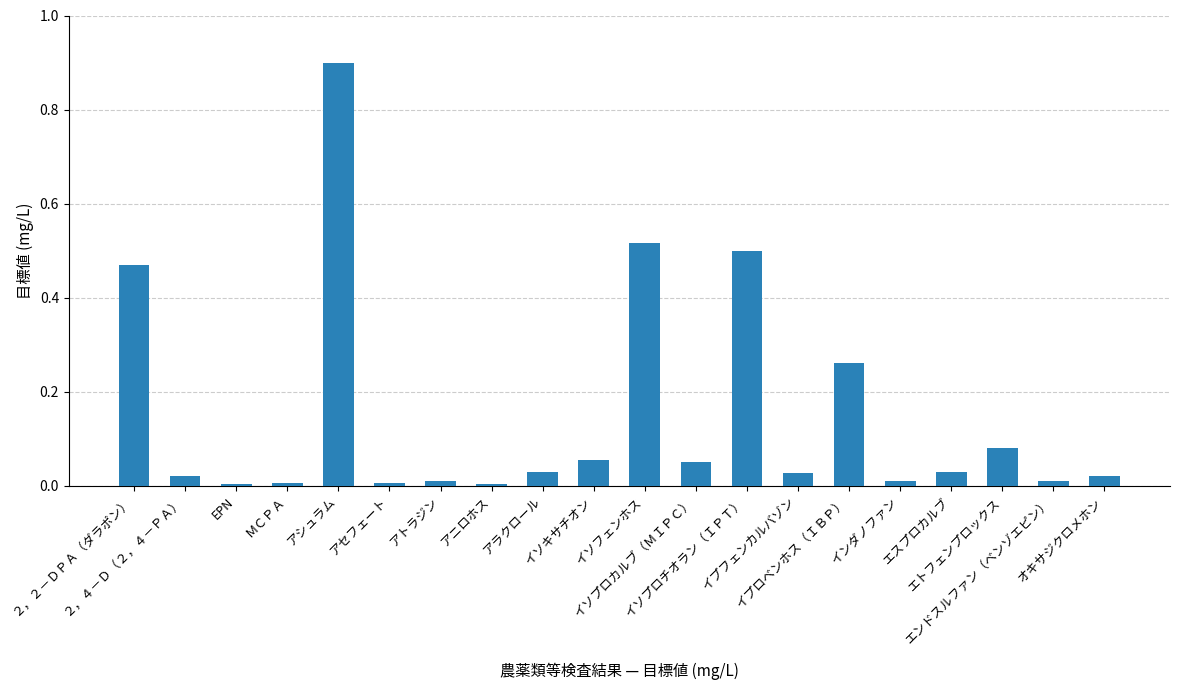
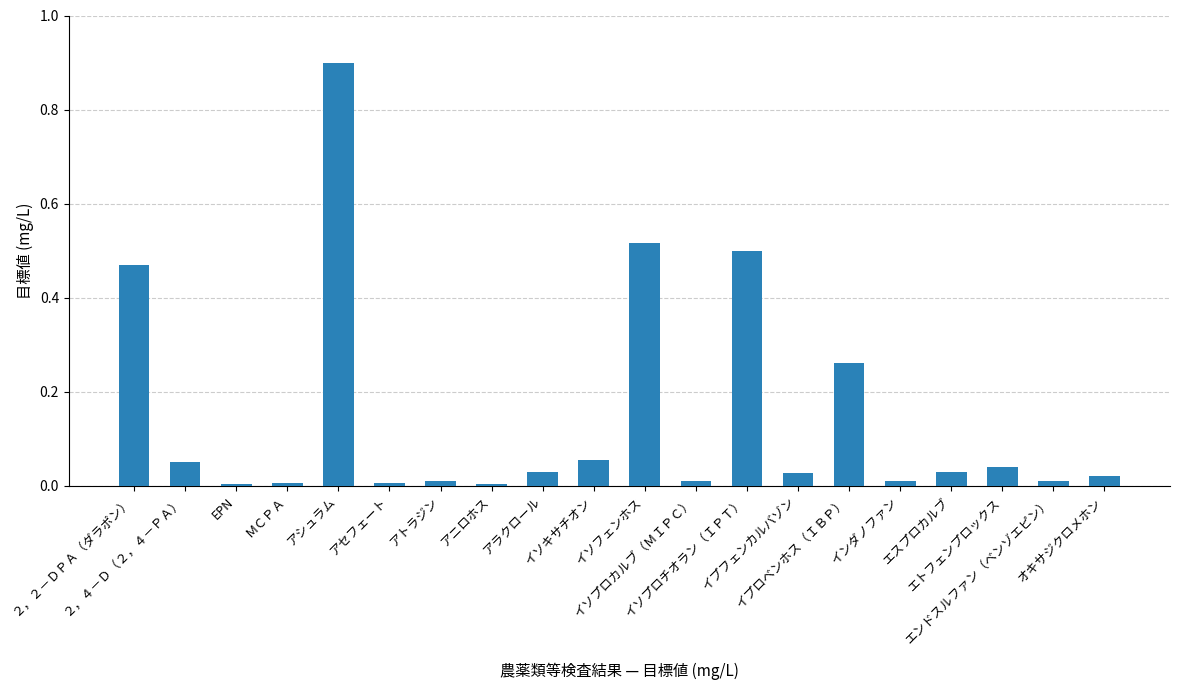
２，４－Ｄ（２，４－ＰＡ）: 0.02 -> 0.05
イソプロカルブ（ＭＩＰＣ）: 0.05 -> 0.01
エトフェンプロックス: 0.08 -> 0.04
